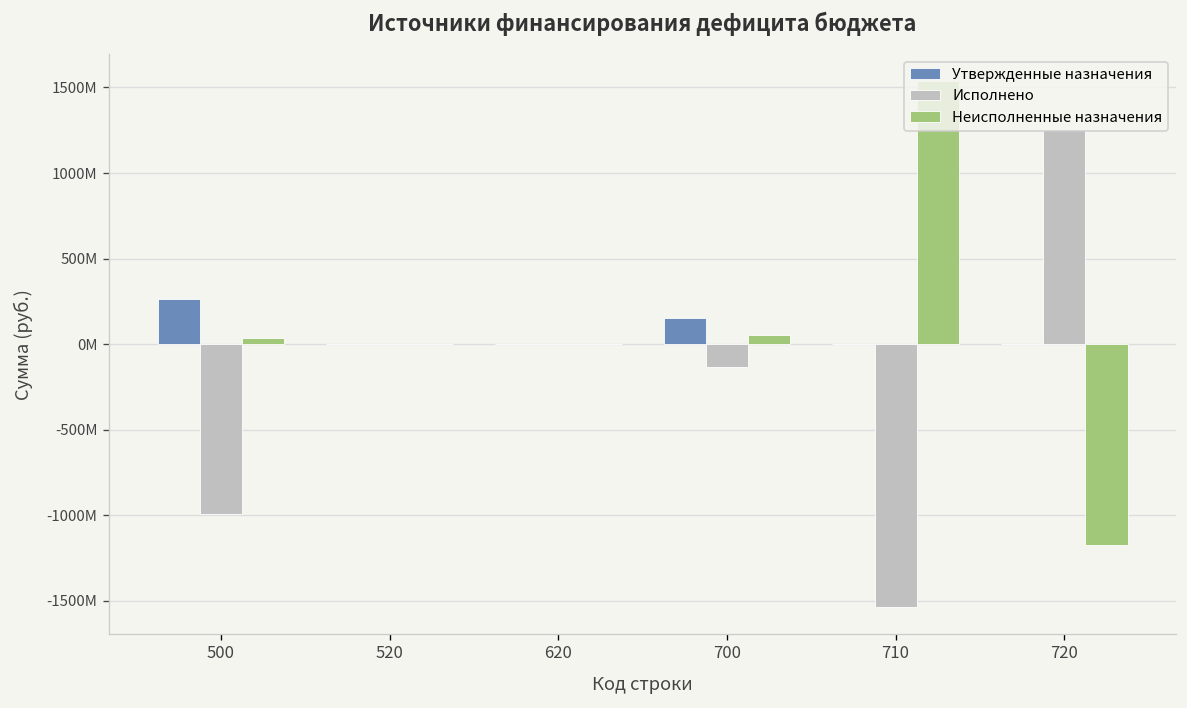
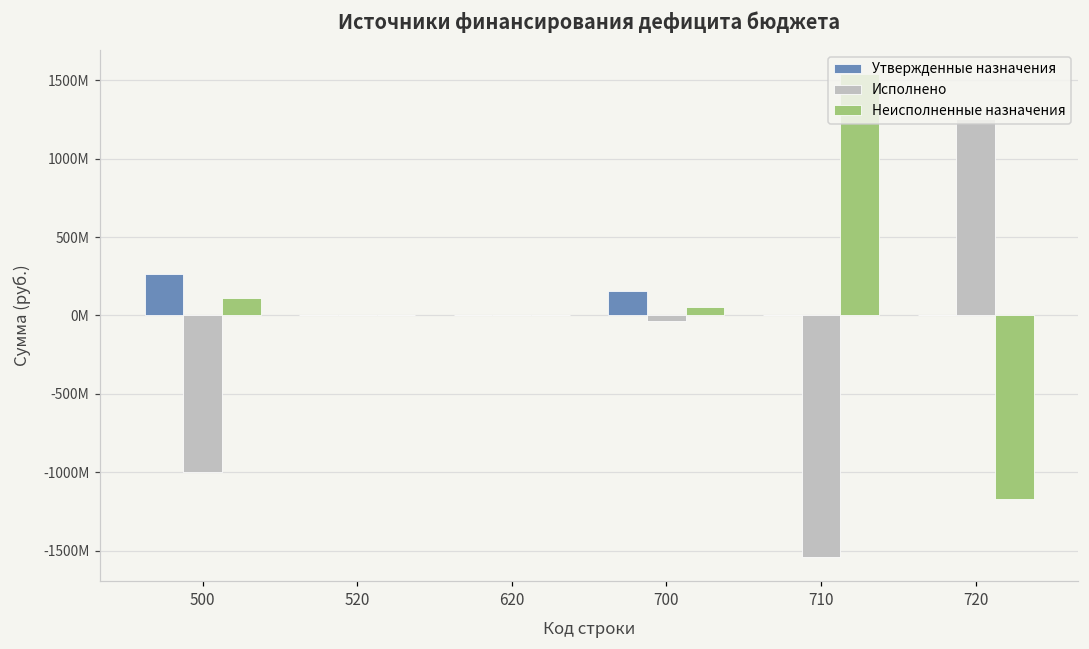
Неисполненные назначения, 500: 40000000 -> 110000000
Исполнено, 700: -130000000 -> -40000000
